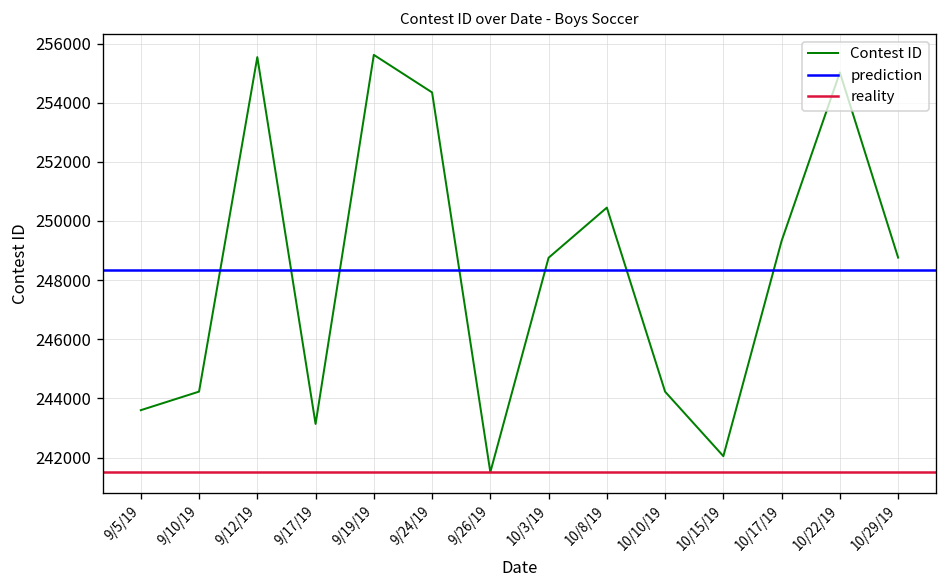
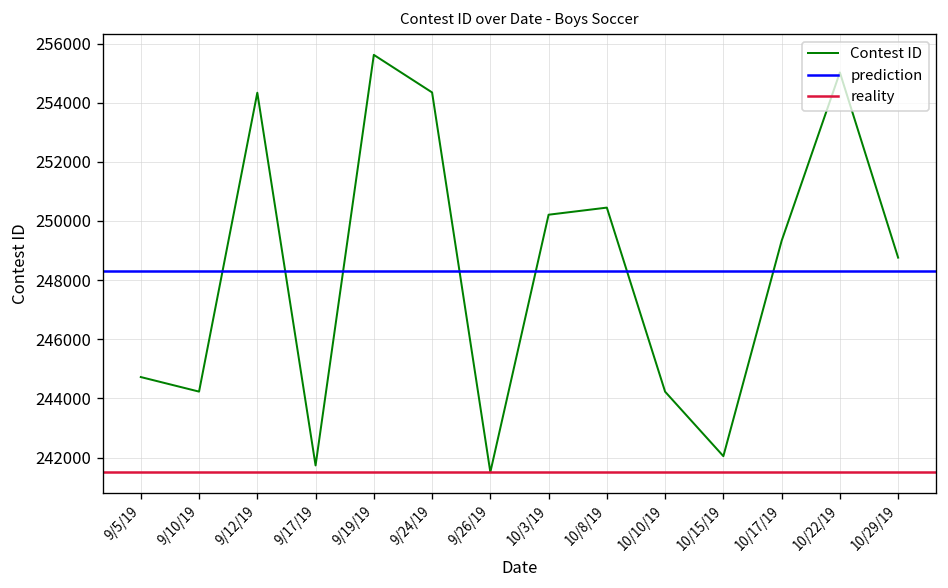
9/5/19: 243600 -> 244700
9/12/19: 255500 -> 254300
9/17/19: 243100 -> 241700
10/3/19: 248800 -> 250200
